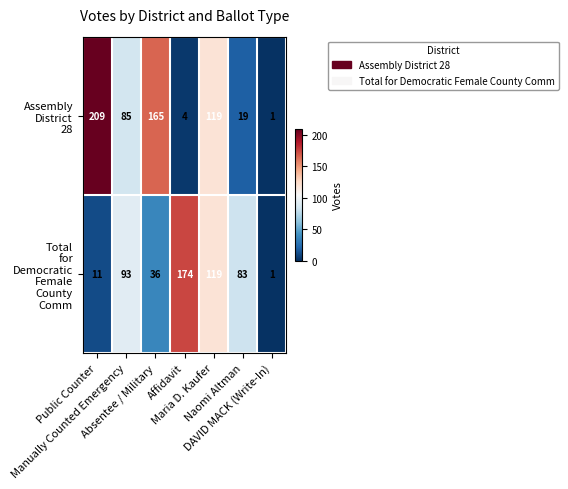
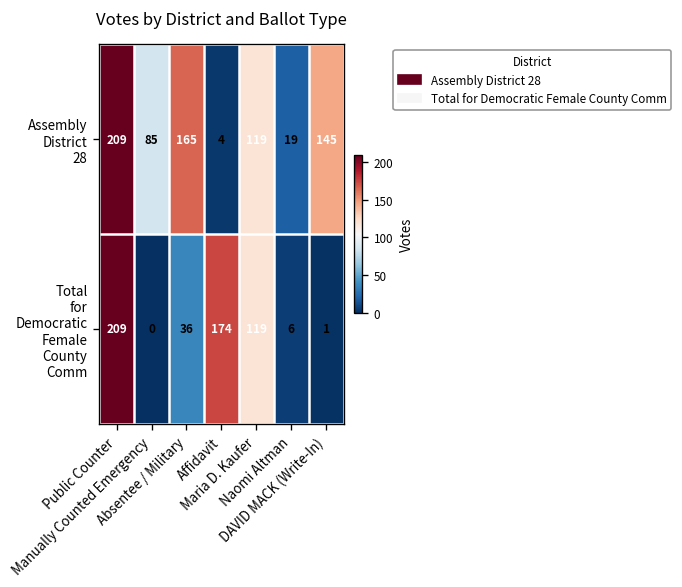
Assembly District 28, DAVID MACK (Write-In): 1 -> 145
Total for Democratic Female County Comm, Public Counter: 11 -> 209
Total for Democratic Female County Comm, Manually Counted Emergency: 93 -> 0
Total for Democratic Female County Comm, Naomi Altman: 83 -> 6
